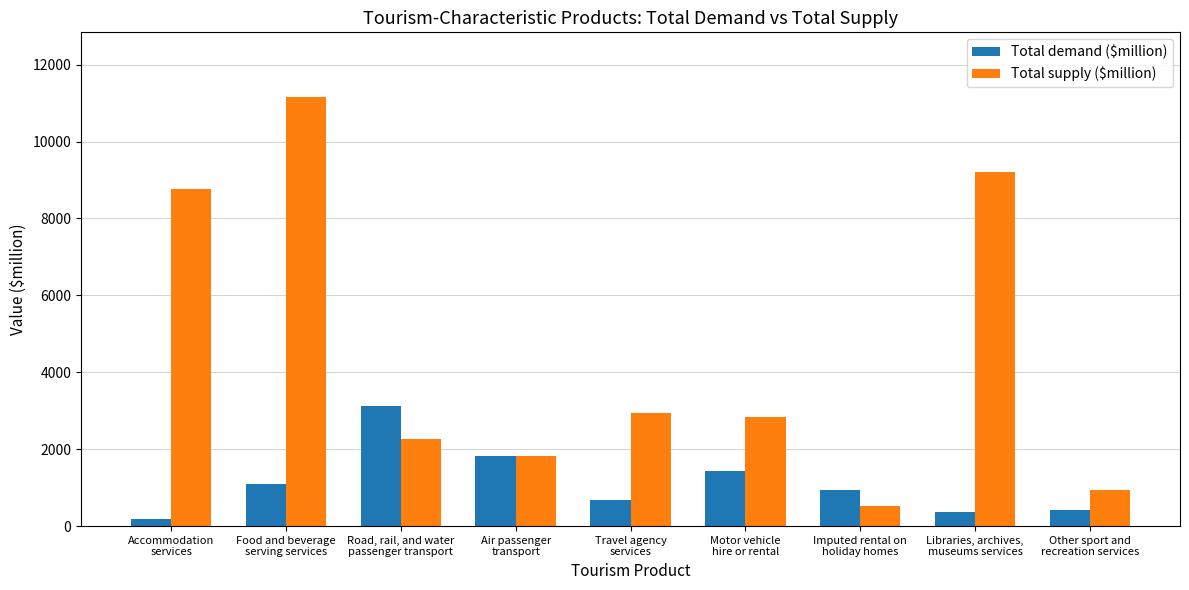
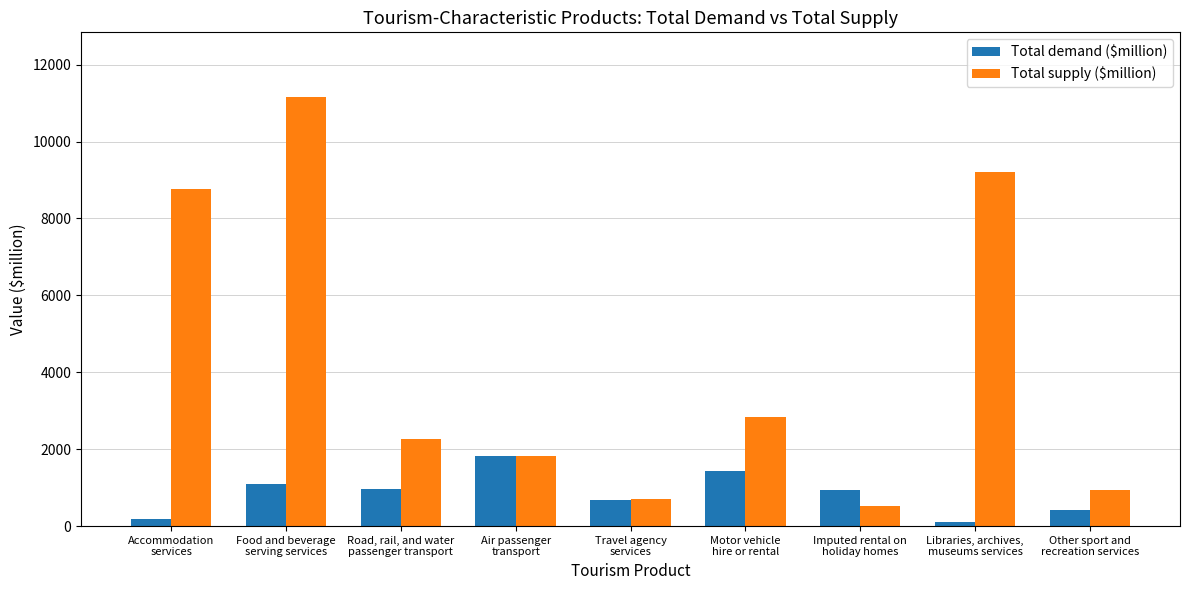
Total demand ($million), Road, rail, and water passenger transport: 3100 -> 1000
Total supply ($million), Travel agency services: 2900 -> 700
Total demand ($million), Libraries, archives, museums services: 400 -> 100
